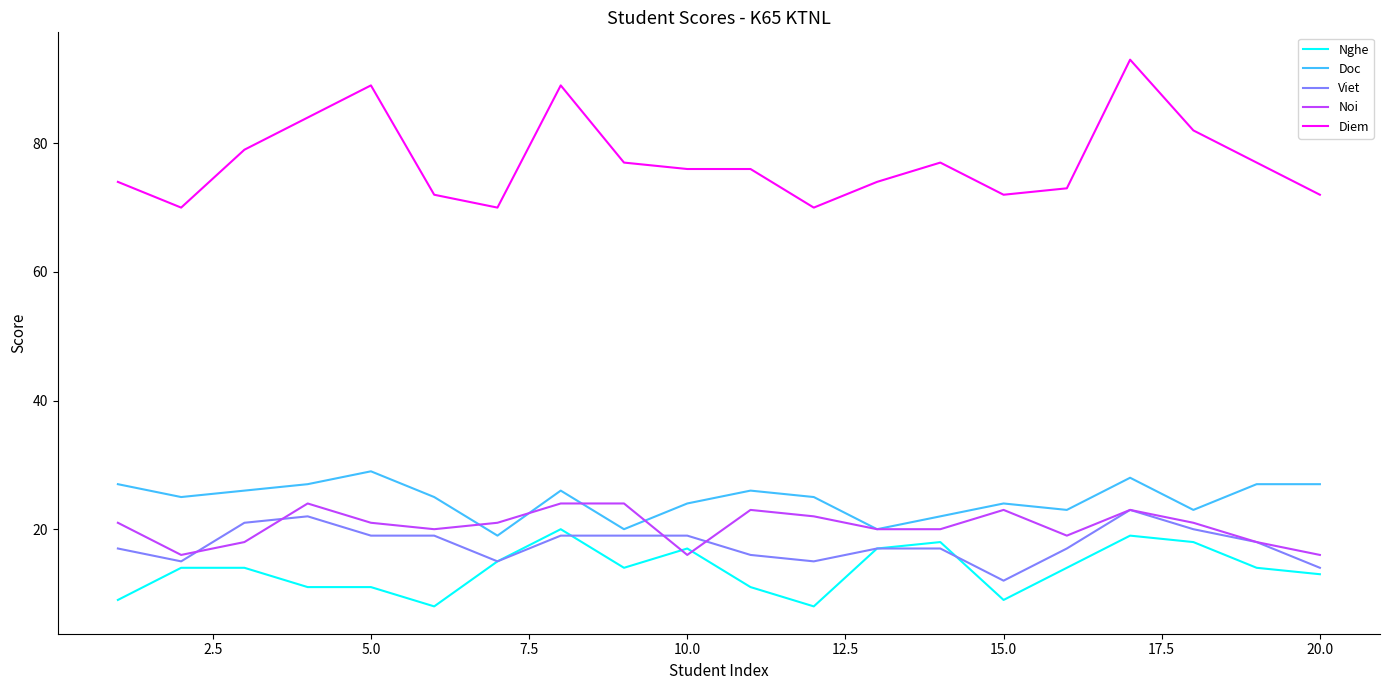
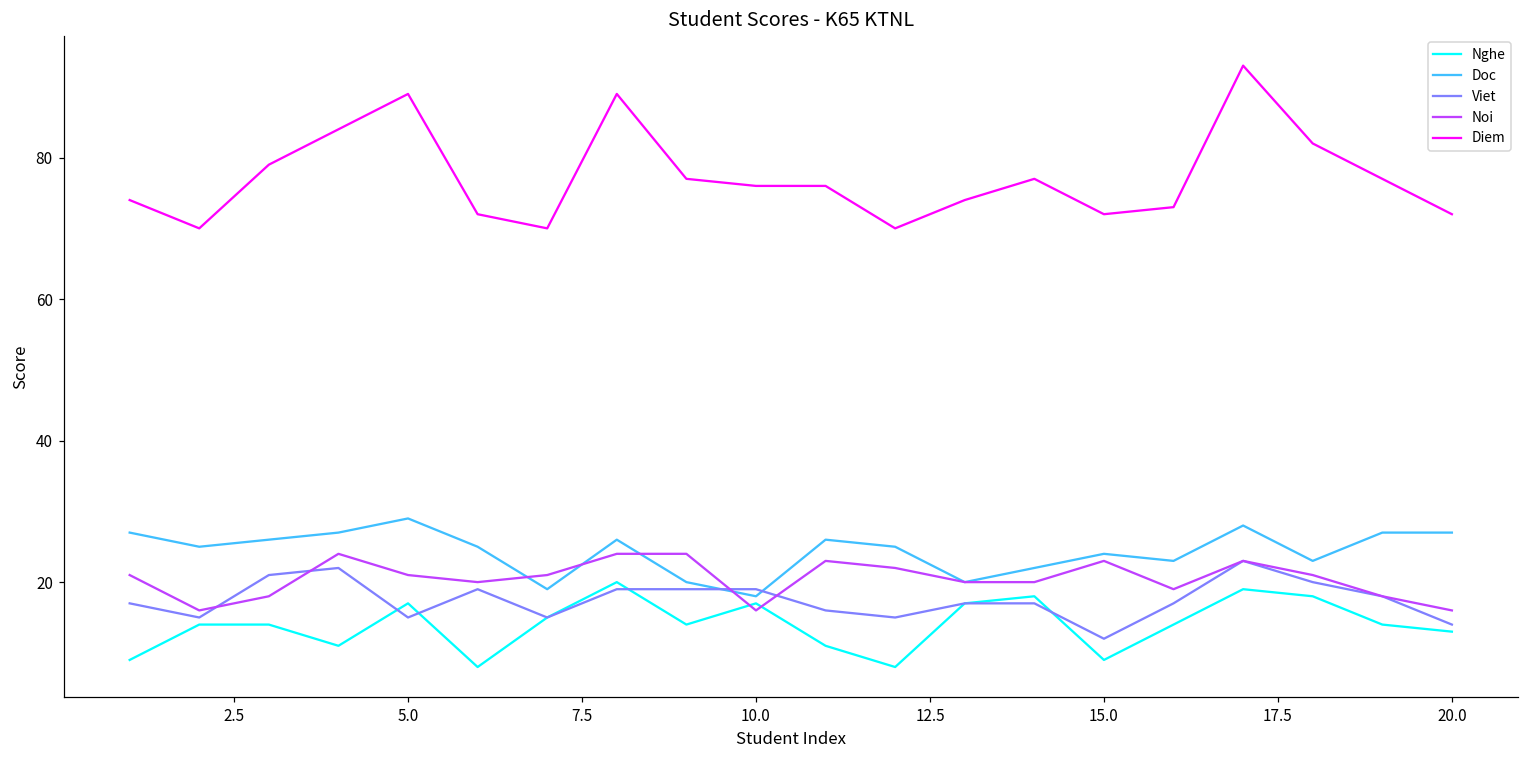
Nghe, 5.0: 11 -> 17
Viet, 5.0: 19 -> 15
Doc, 10.0: 24 -> 18
